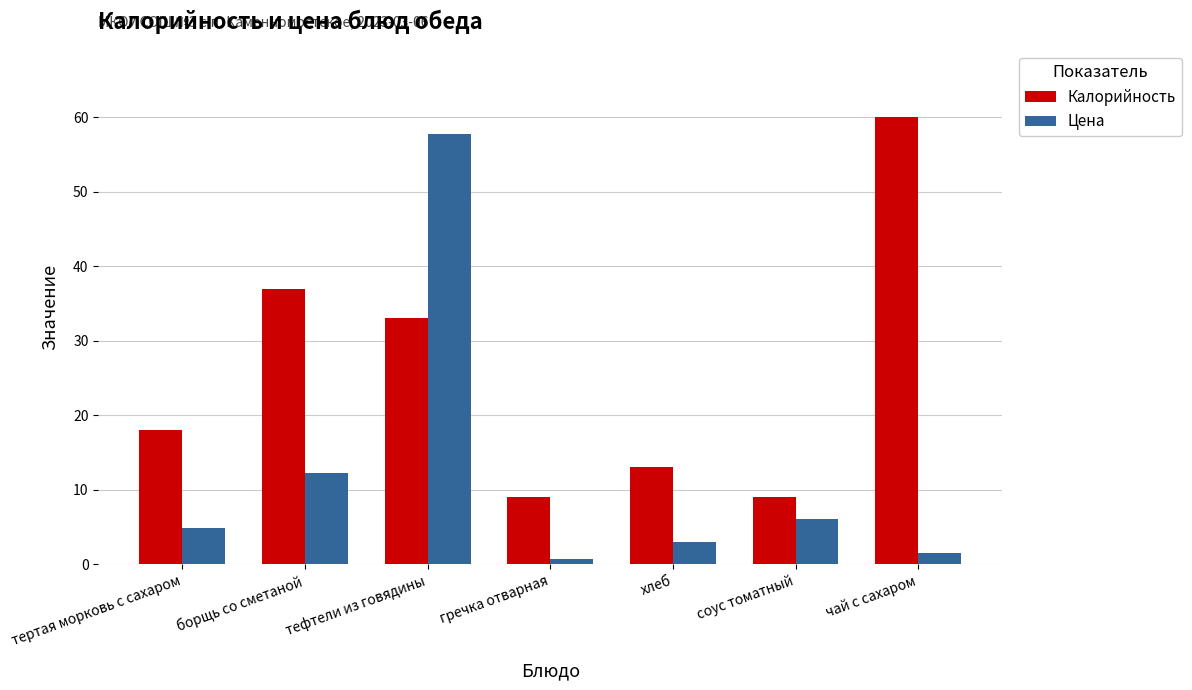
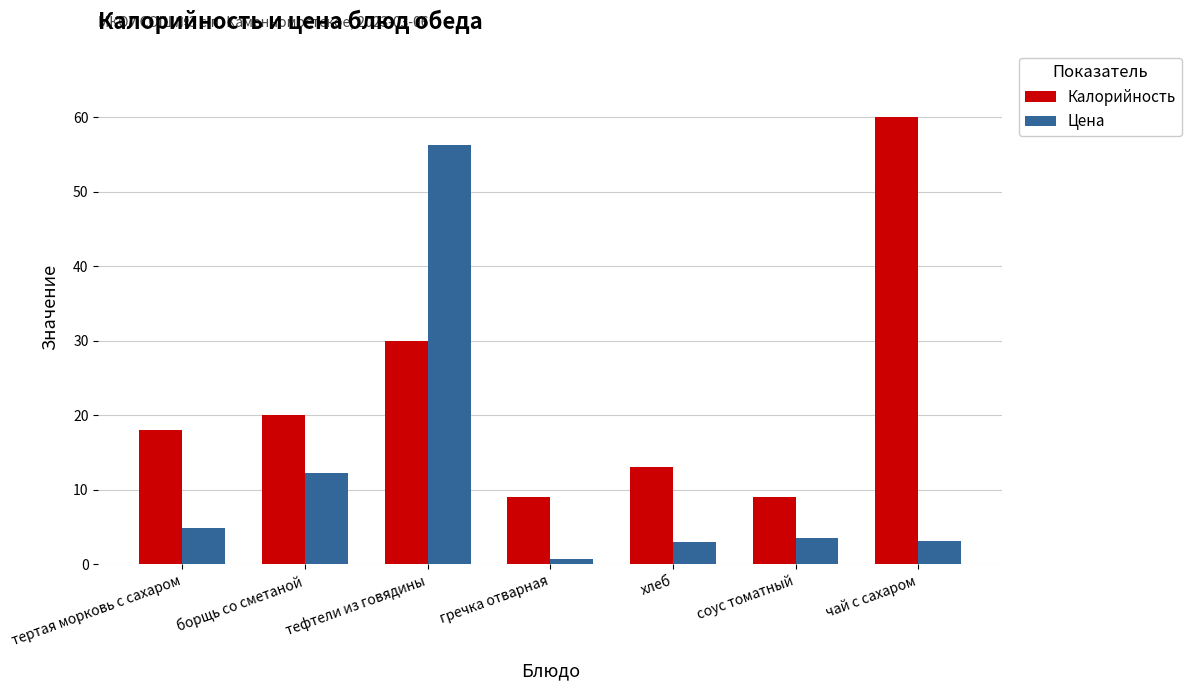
Калорийность, борщь со сметаной: 37 -> 20
Калорийность, тефтели из говядины: 33 -> 30
Цена, тефтели из говядины: 58 -> 56
Цена, соус томатный: 6 -> 4
Цена, чай с сахаром: 2 -> 3
